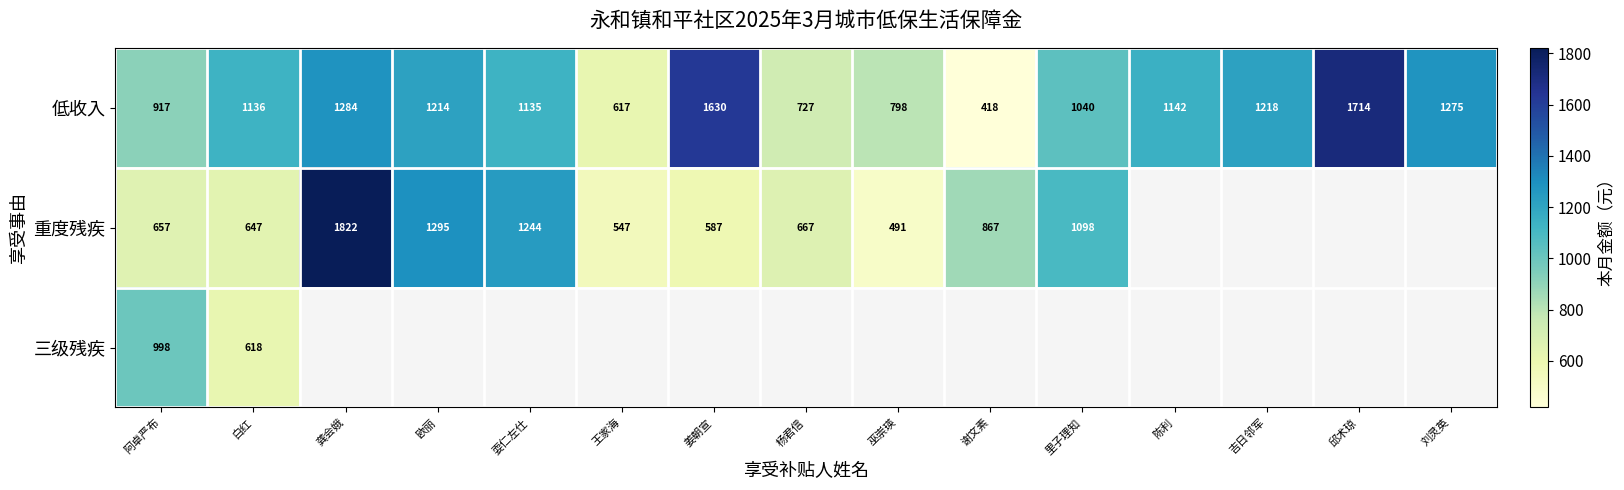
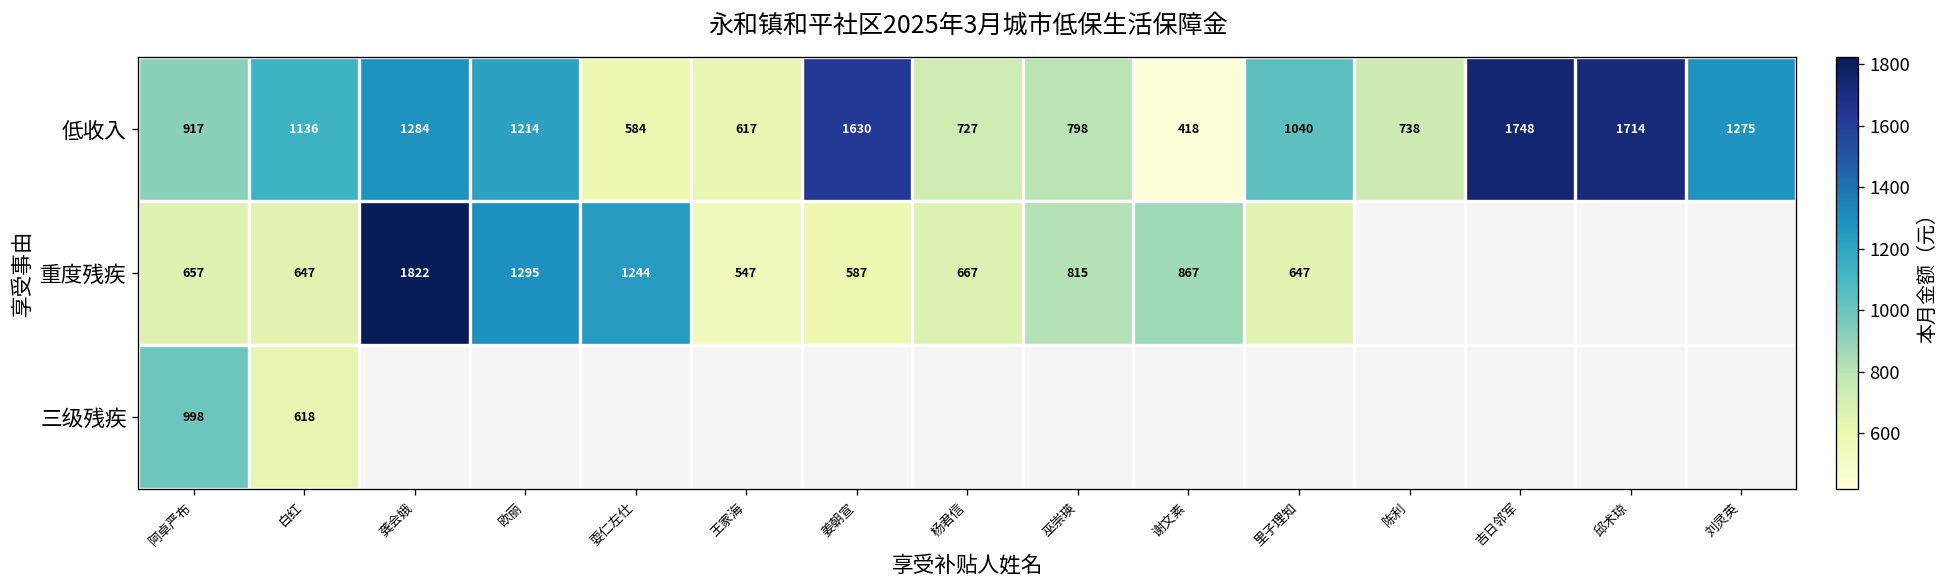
低收入, 耍仁左仕: 1135 -> 584
低收入, 陈利: 1142 -> 738
低收入, 吉日邻军: 1218 -> 1748
重度残疾, 巫崇瑛: 491 -> 815
重度残疾, 里子理知: 1098 -> 647
